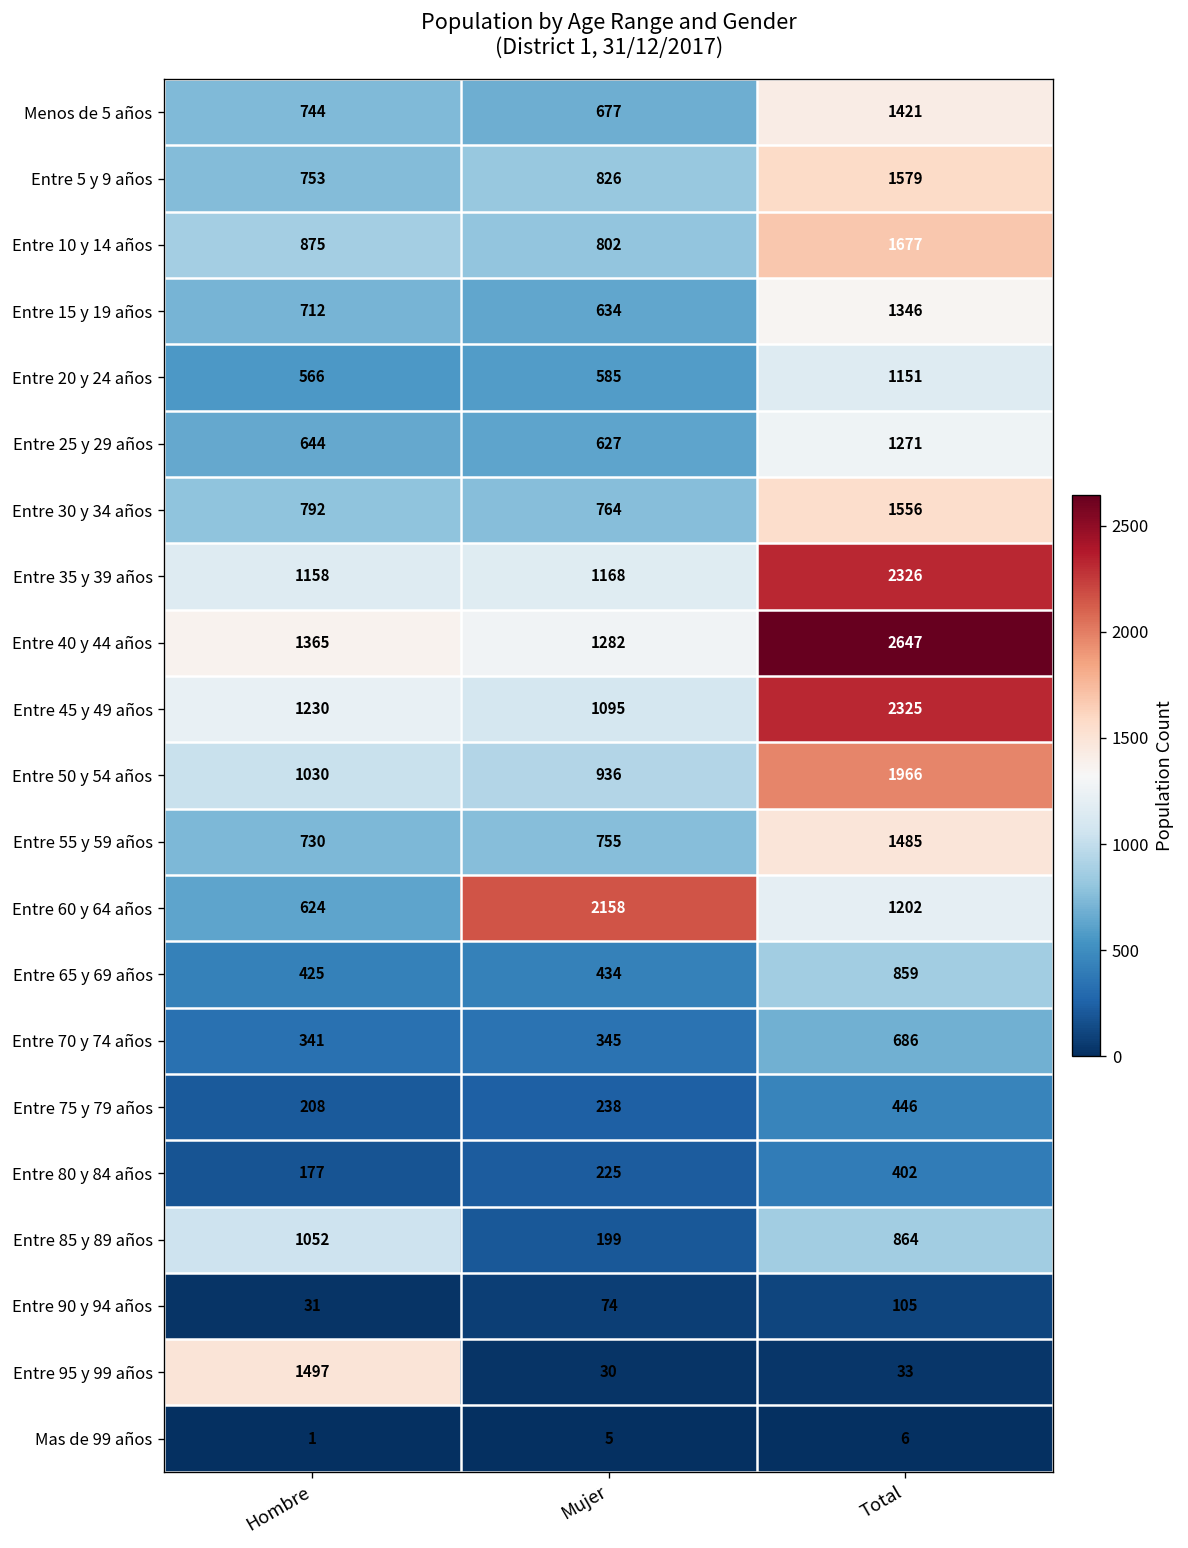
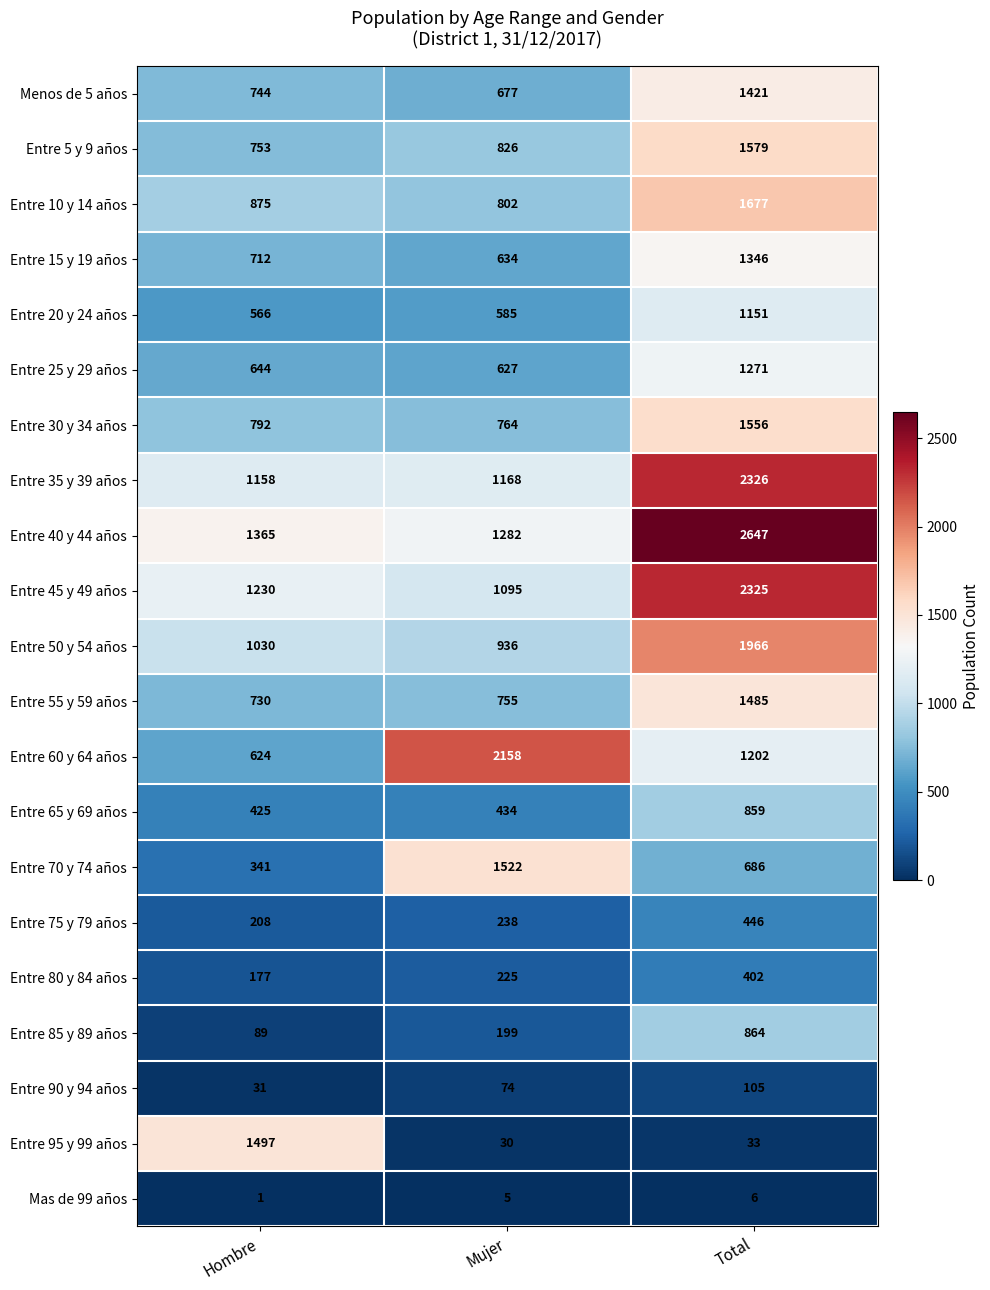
Entre 70 y 74 años, Mujer: 345 -> 1522
Entre 85 y 89 años, Hombre: 1052 -> 89
